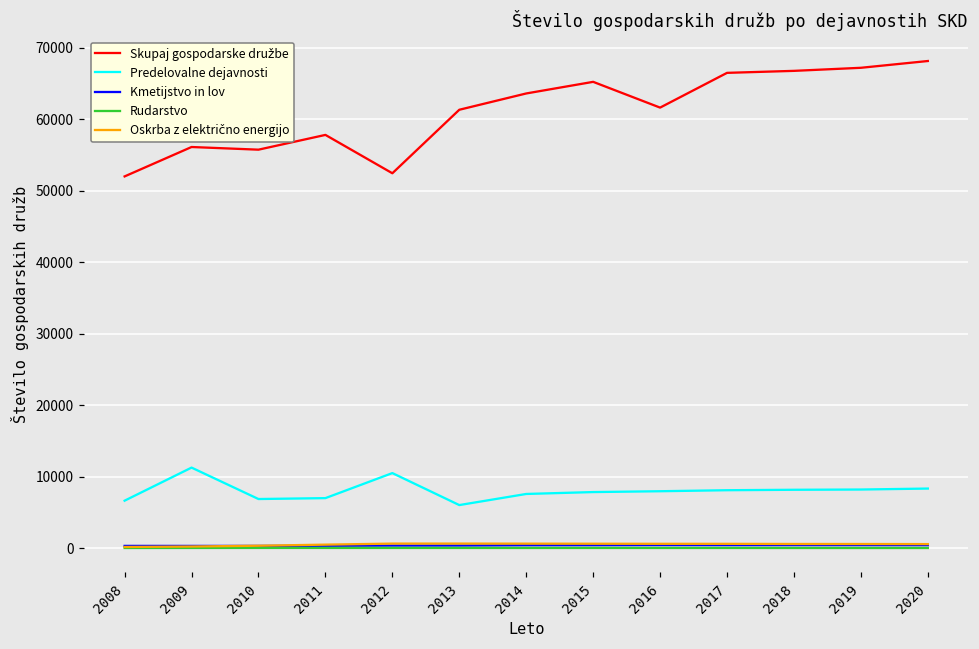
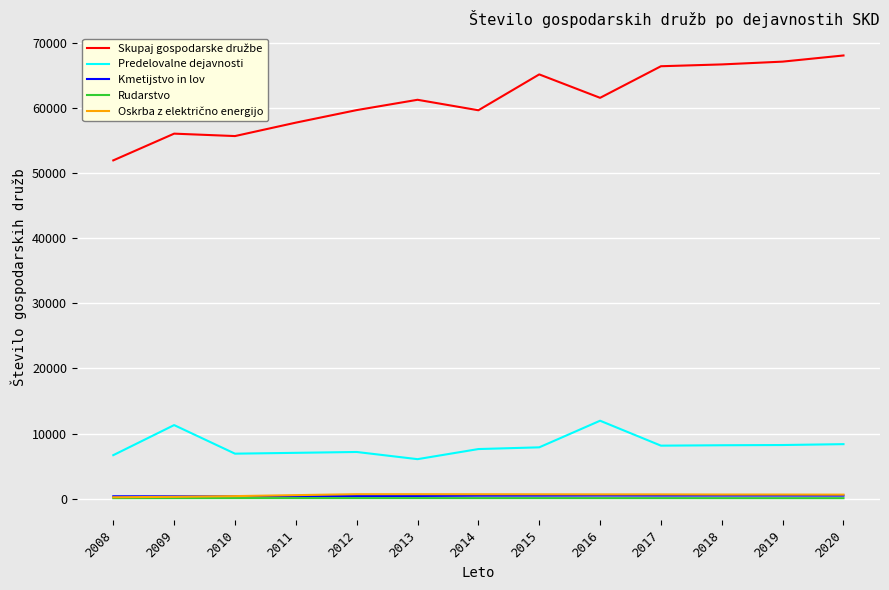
Skupaj gospodarske družbe, 2012: 52000 -> 60000
Predelovalne dejavnosti, 2012: 11000 -> 7000
Skupaj gospodarske družbe, 2014: 64000 -> 60000
Predelovalne dejavnosti, 2016: 8000 -> 12000
